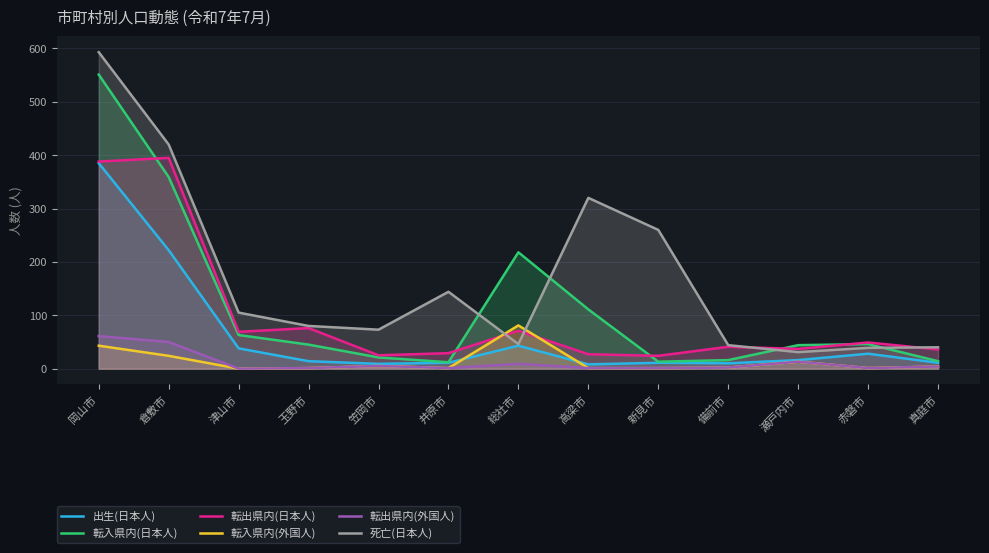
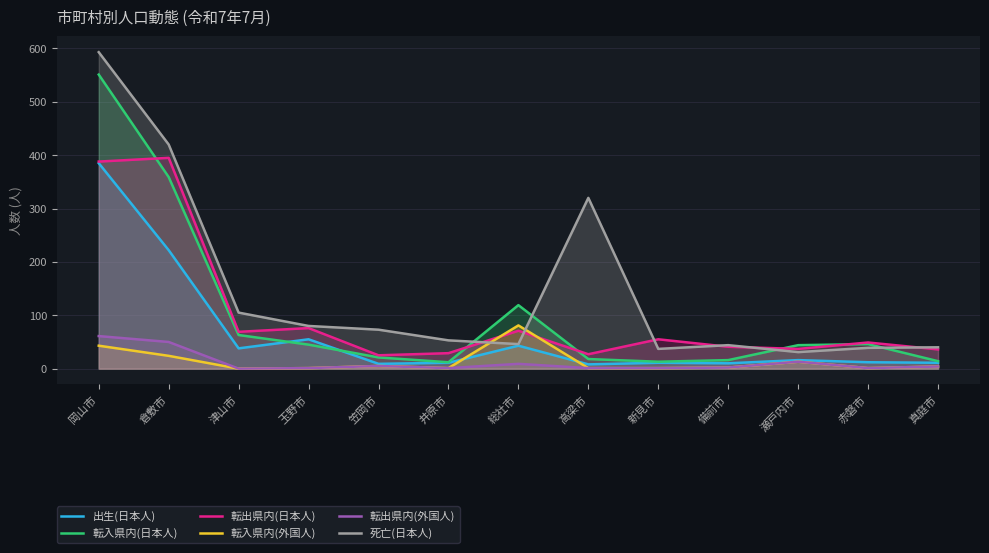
出生(日本人), 玉野市: 10 -> 60
死亡(日本人), 井原市: 140 -> 50
転入県内(日本人), 総社市: 220 -> 120
転入県内(日本人), 高梁市: 110 -> 20
転出県内(日本人), 新見市: 20 -> 60
死亡(日本人), 新見市: 260 -> 40
出生(日本人), 赤磐市: 30 -> 10
